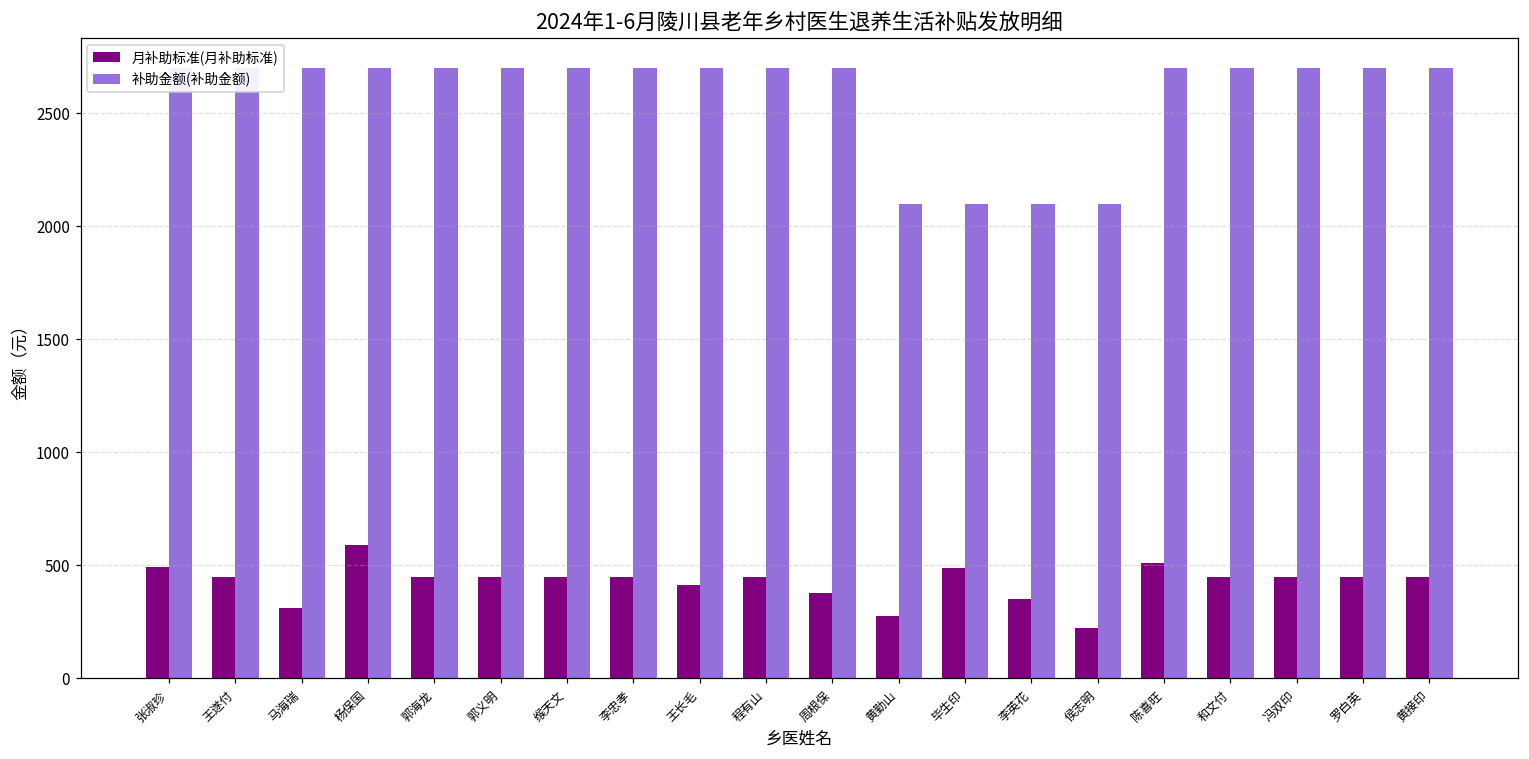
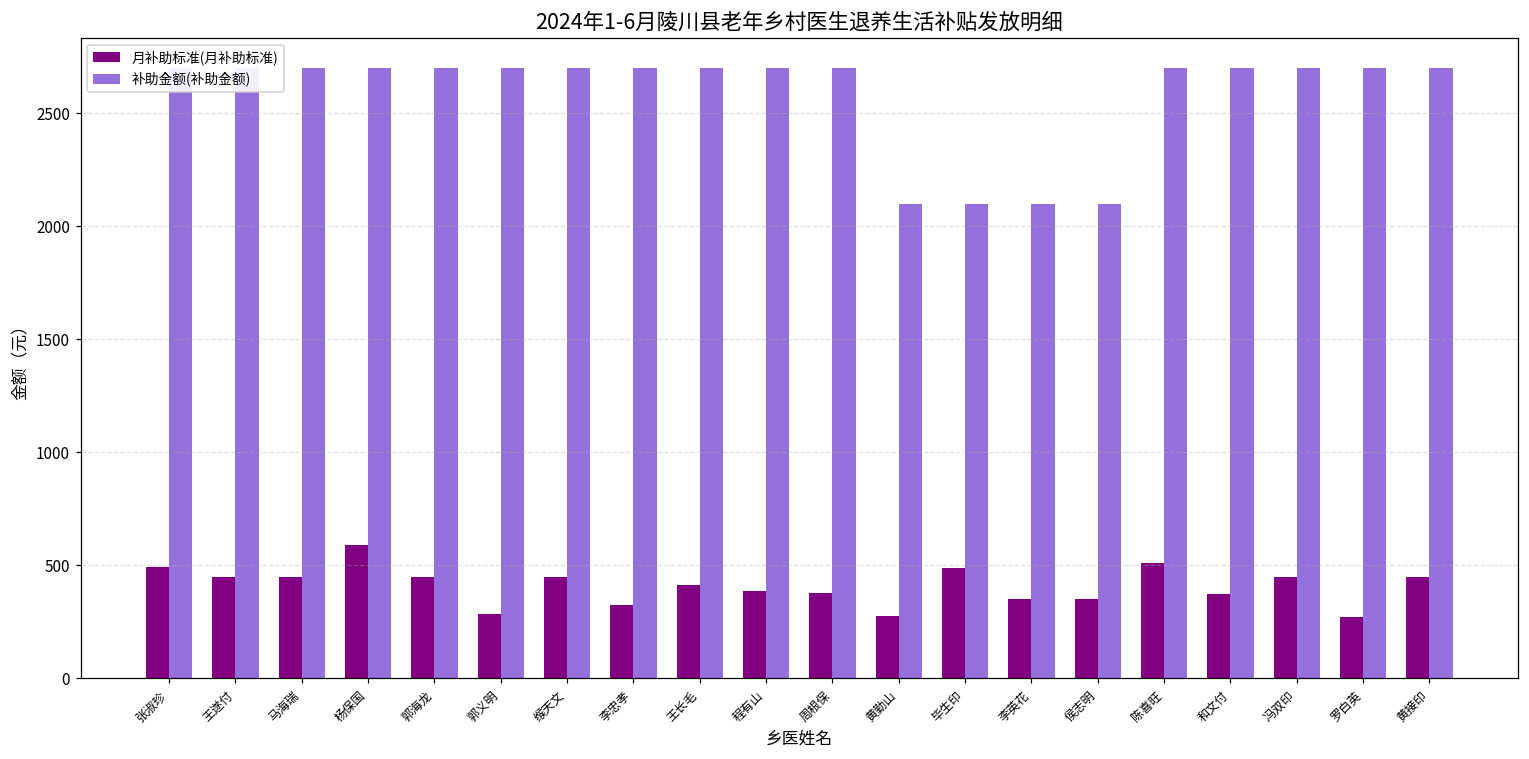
月补助标准(月补助标准), 马海瑞: 310 -> 450
月补助标准(月补助标准), 郭义明: 450 -> 280
月补助标准(月补助标准), 李忠孝: 450 -> 330
月补助标准(月补助标准), 程有山: 450 -> 390
月补助标准(月补助标准), 侯志明: 220 -> 350
月补助标准(月补助标准), 和文付: 450 -> 370
月补助标准(月补助标准), 罗白英: 450 -> 270
